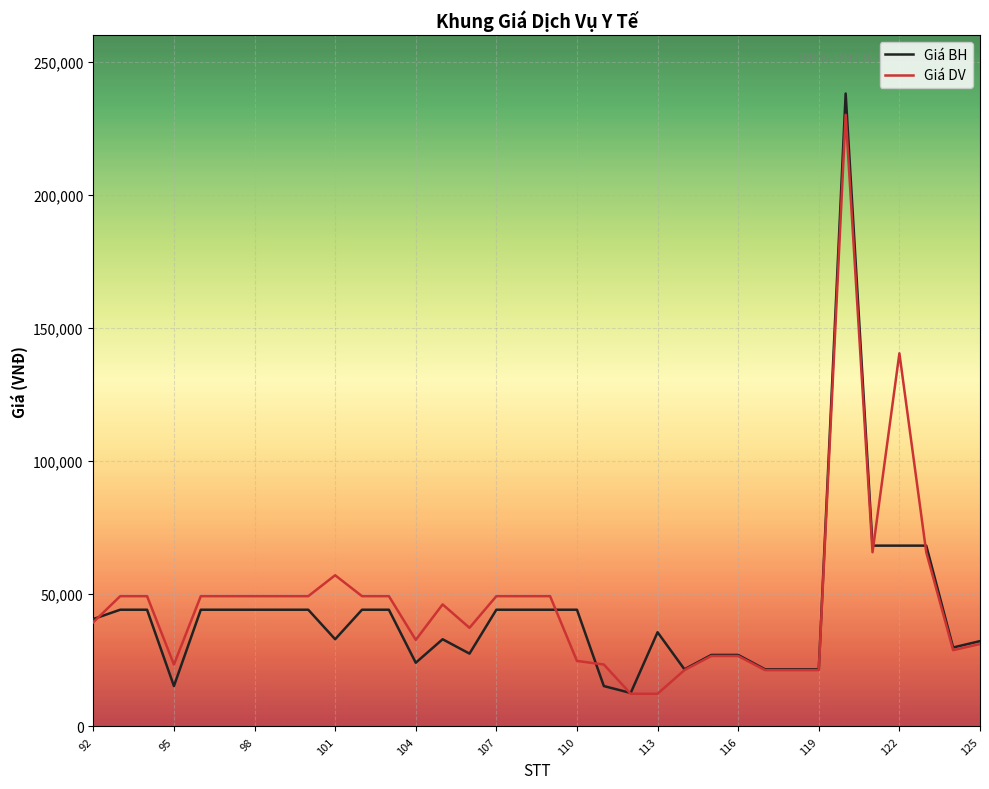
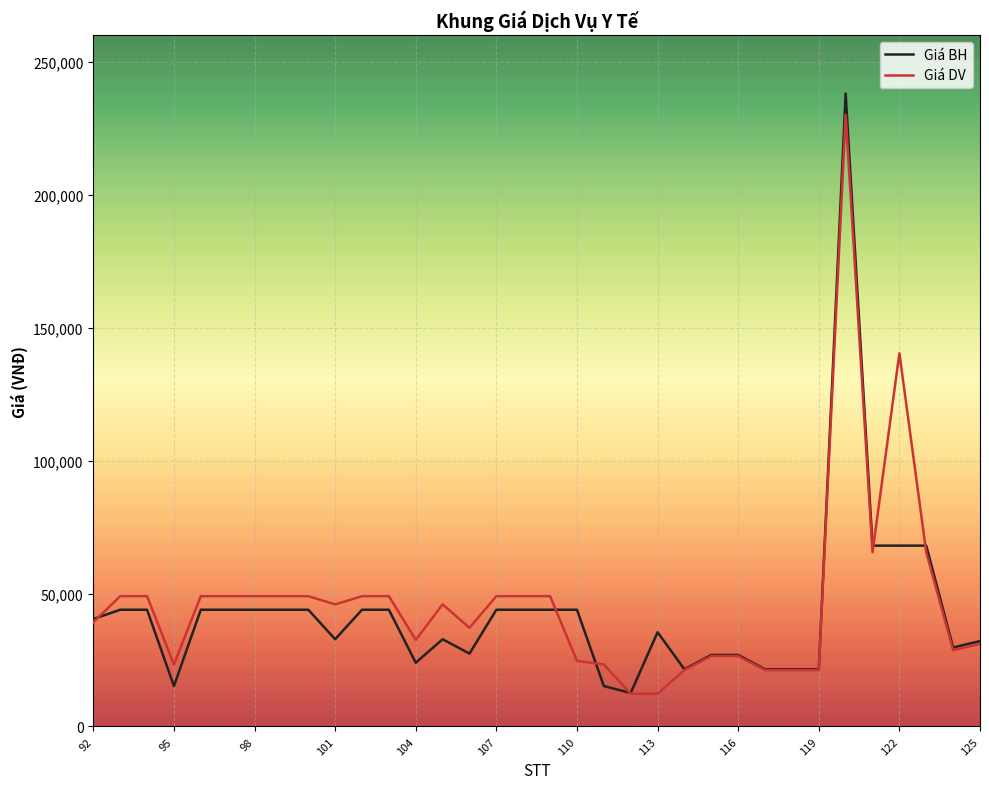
Giá DV, 101: 57,000 -> 46,000
